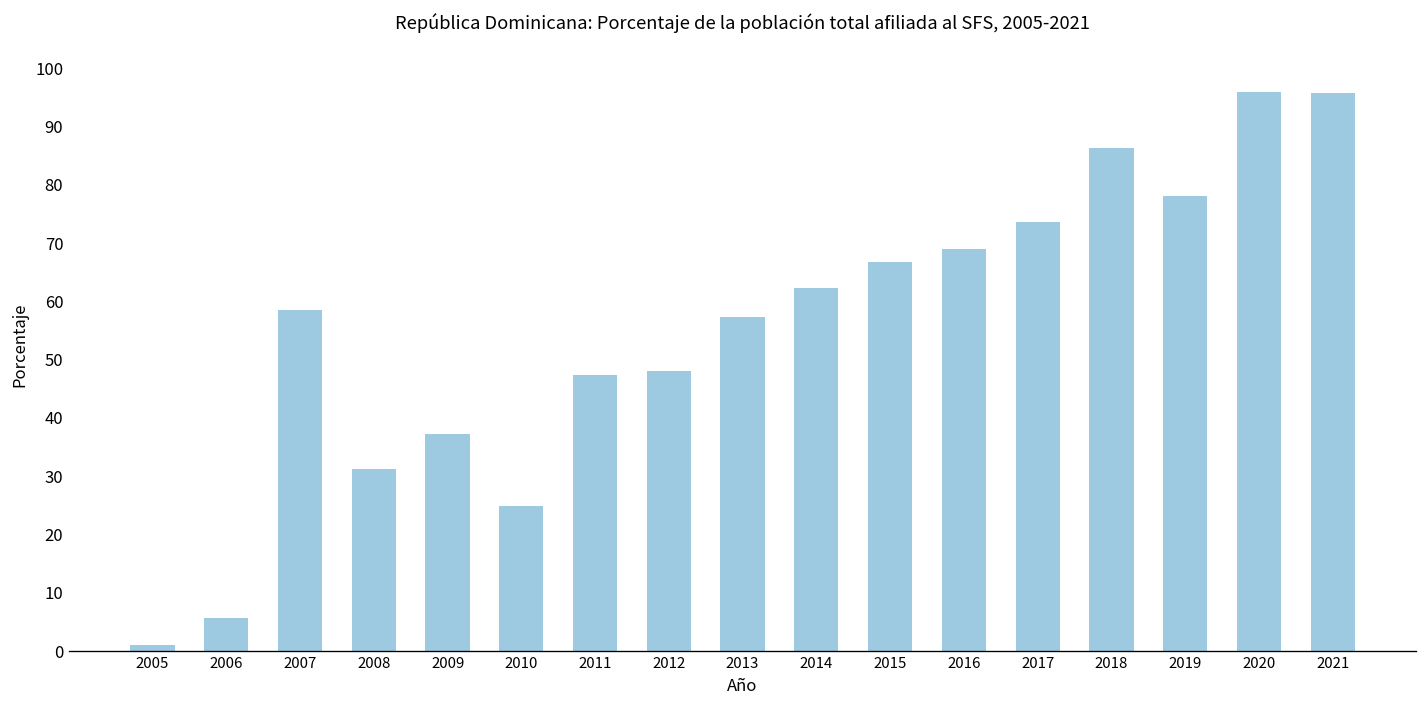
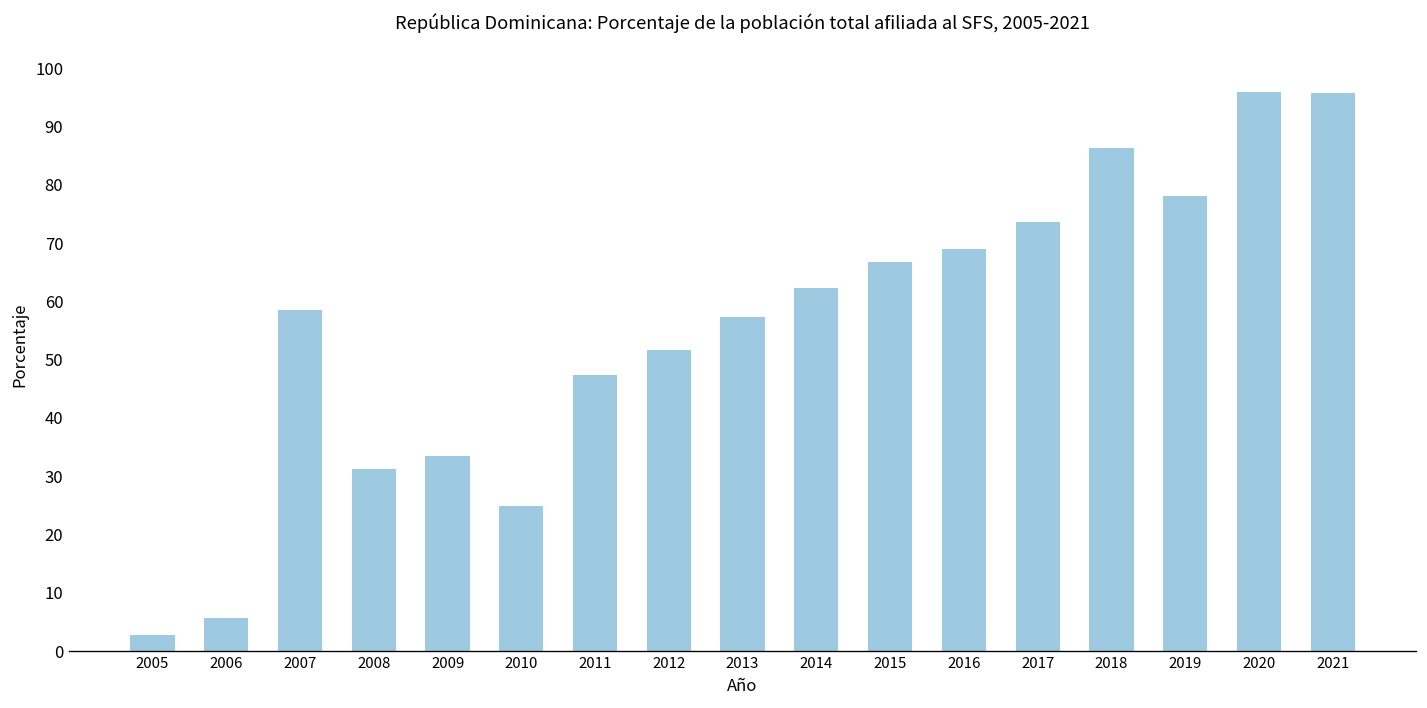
2005: 1 -> 3
2009: 37 -> 33
2012: 48 -> 52
